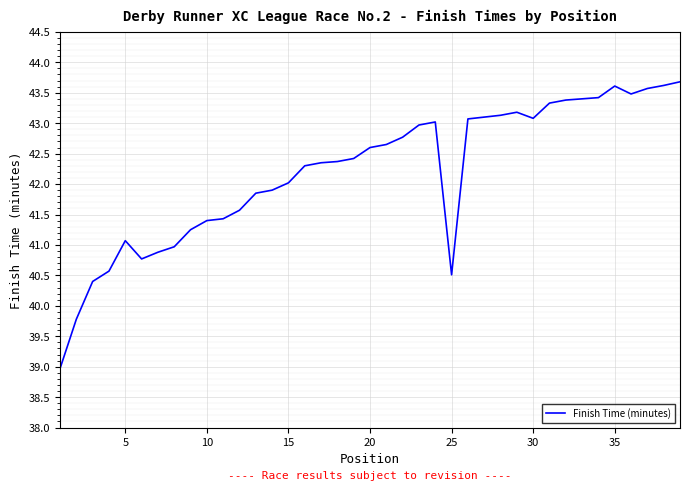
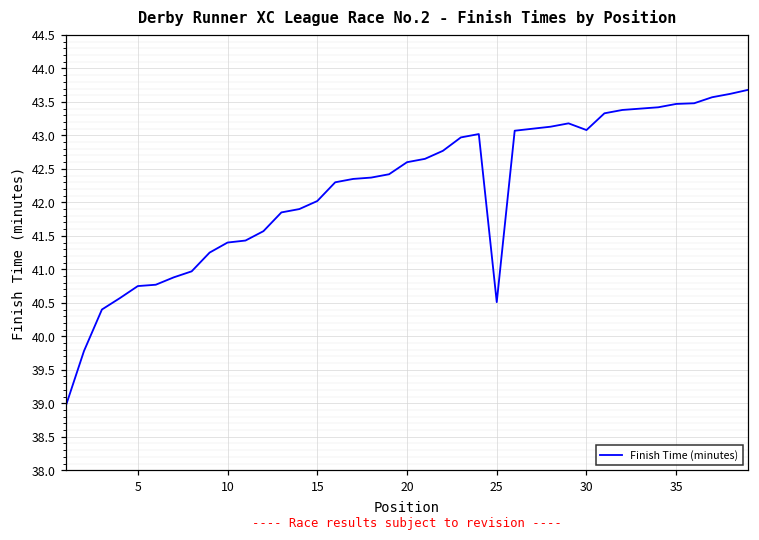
5: 41.1 -> 40.8
35: 43.6 -> 43.5
